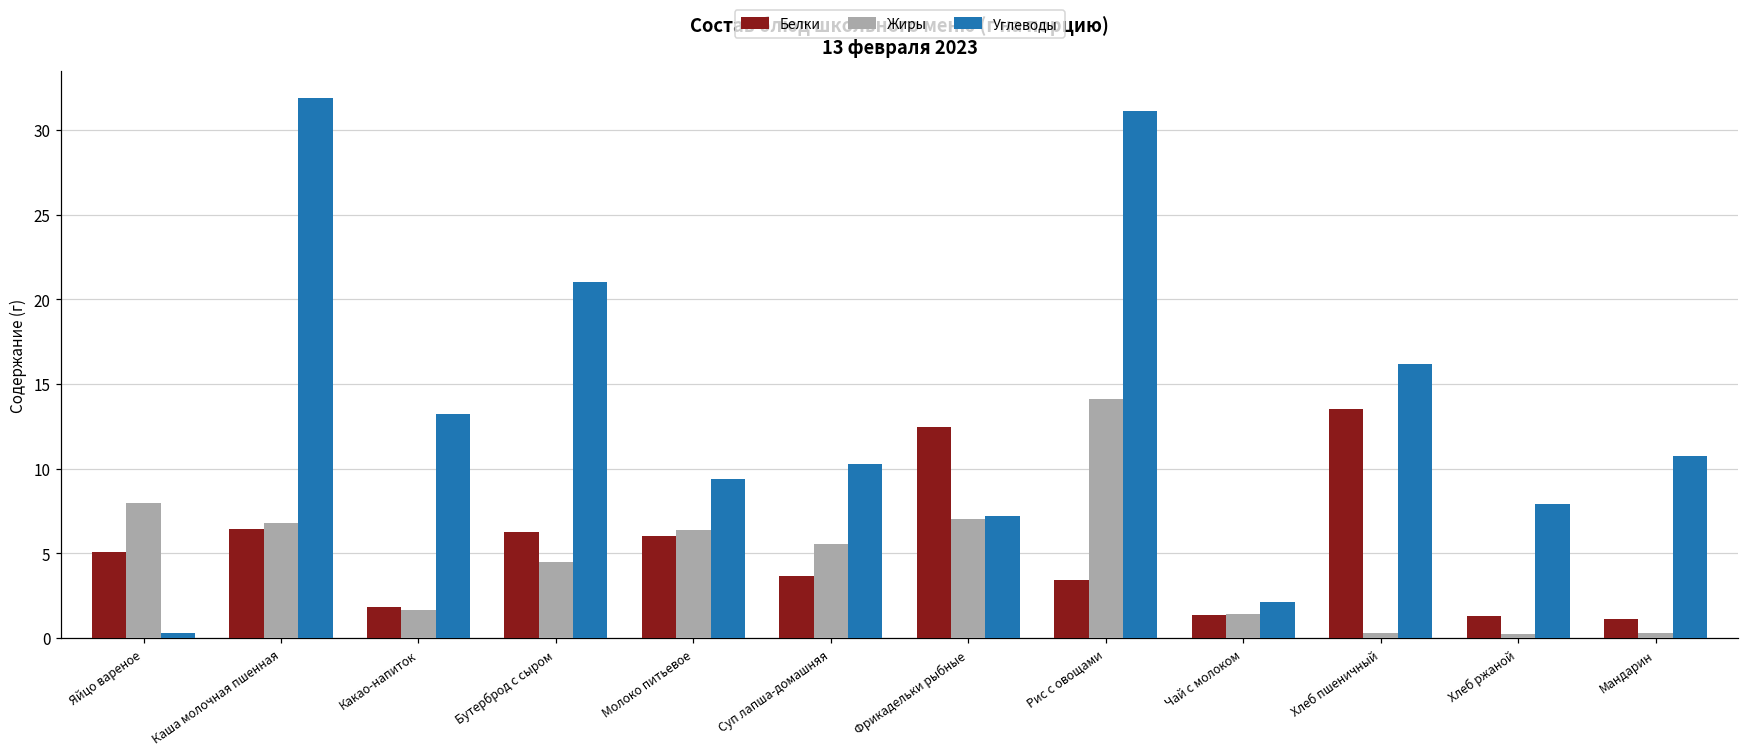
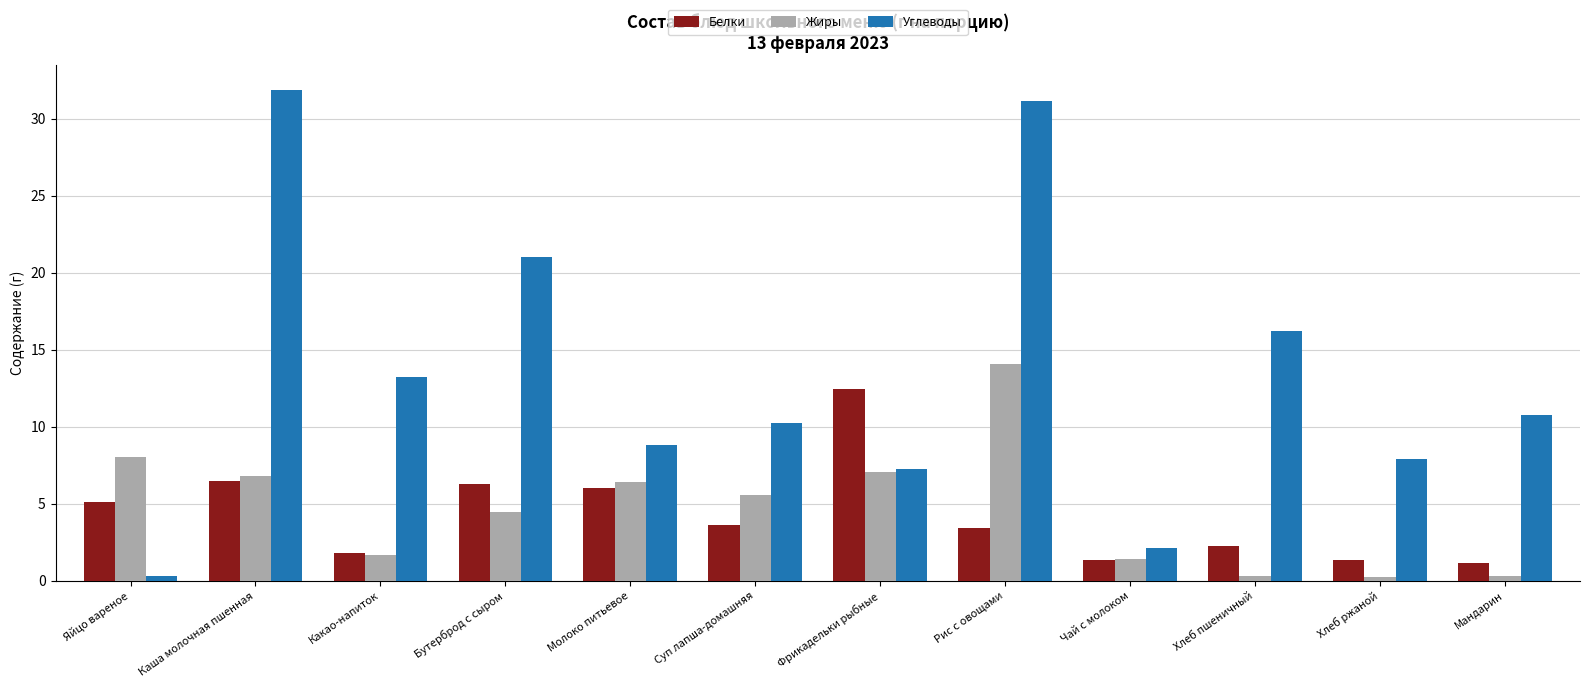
Углеводы, Молоко питьевое: 9.4 -> 8.8
Белки, Хлеб пшеничный: 13.6 -> 2.3
